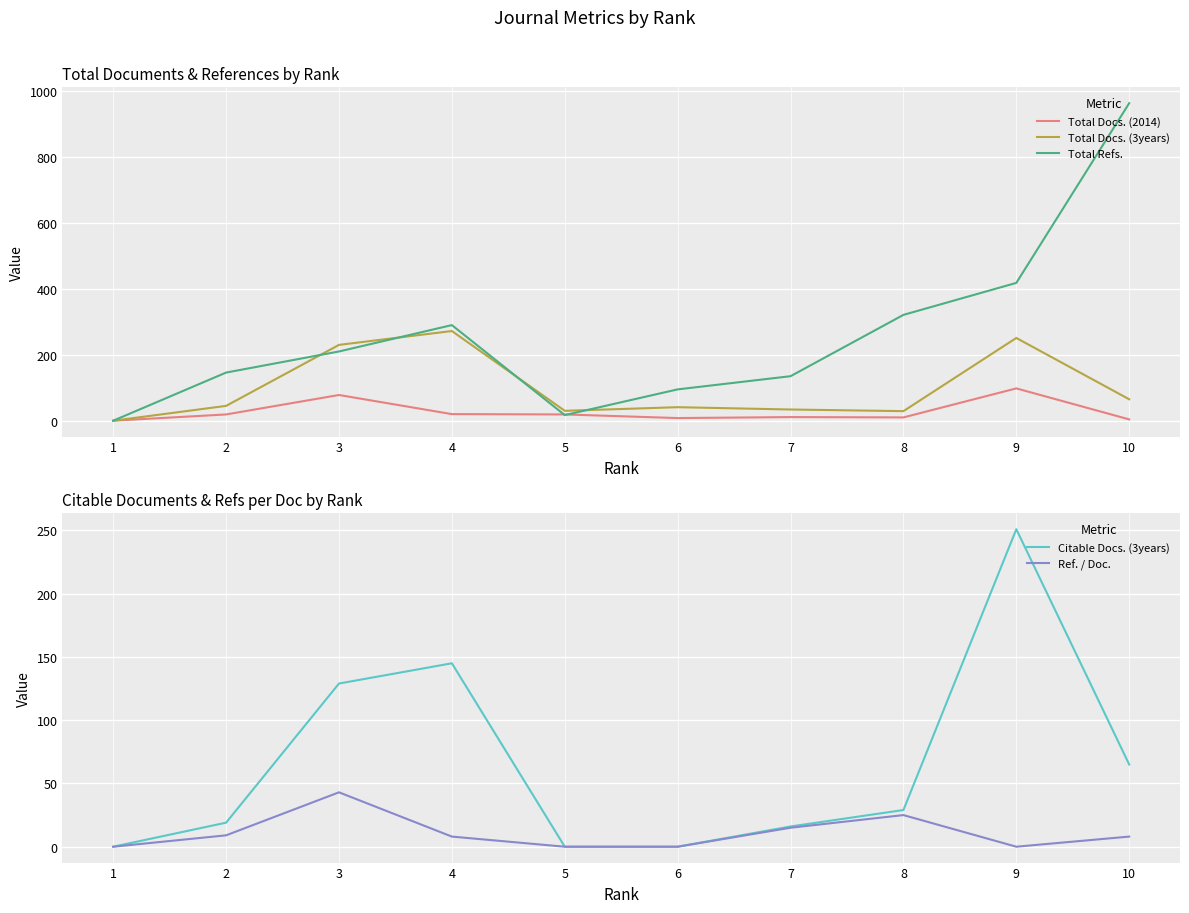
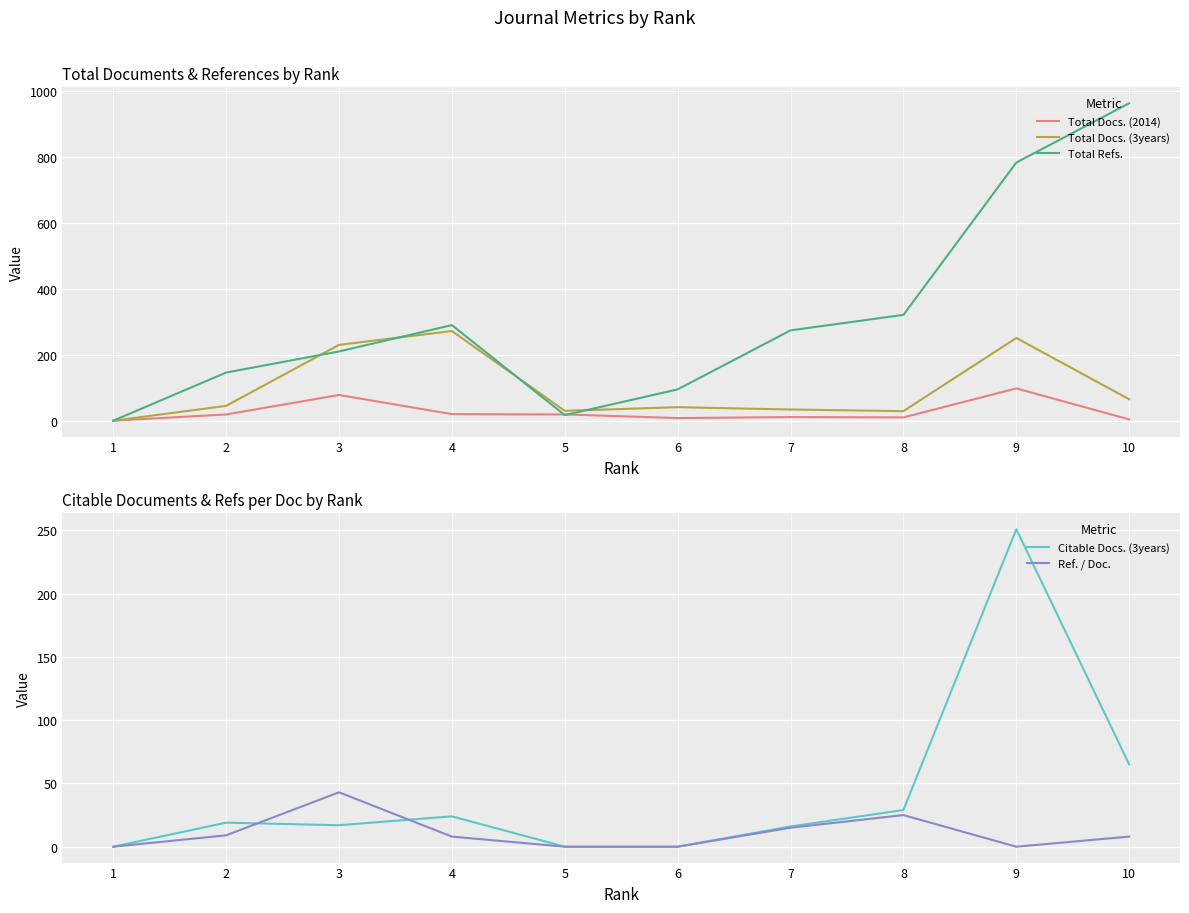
Total Documents & References by Rank, Total Refs., 7: 140 -> 270
Total Documents & References by Rank, Total Refs., 9: 420 -> 780
Citable Documents & Refs per Doc by Rank, Citable Docs. (3years), 3: 129 -> 17
Citable Documents & Refs per Doc by Rank, Citable Docs. (3years), 4: 145 -> 24
